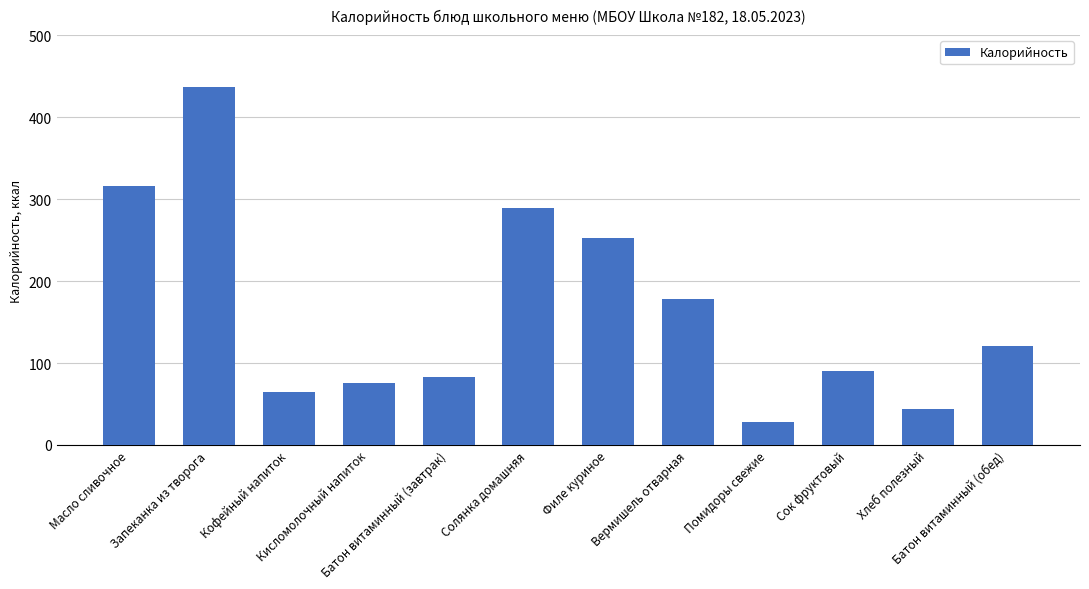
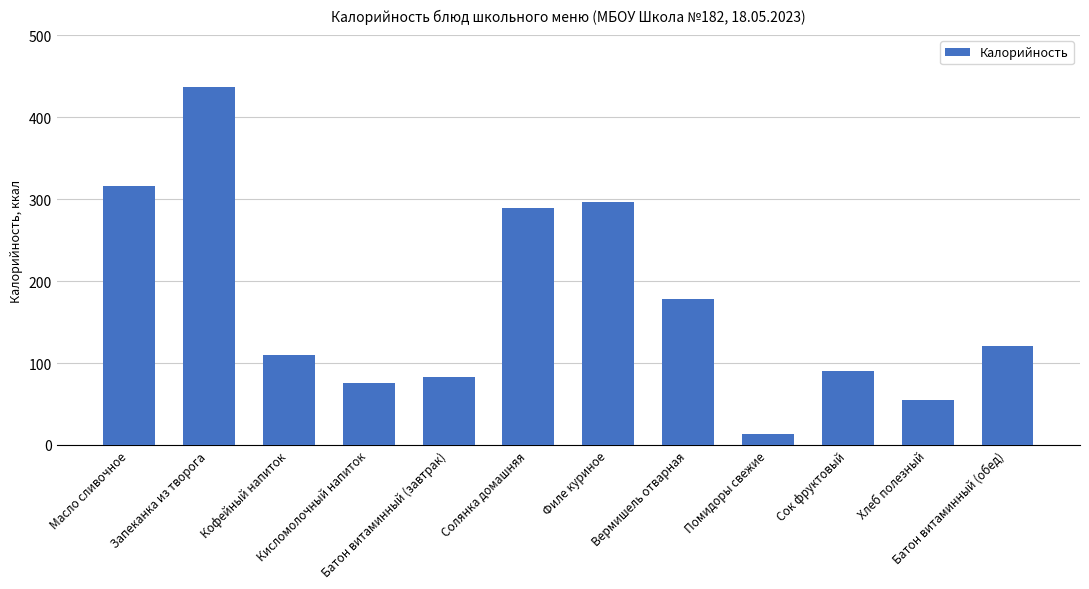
Кофейный напиток: 70 -> 110
Филе куриное: 250 -> 300
Помидоры свежие: 30 -> 10
Хлеб полезный: 40 -> 60
